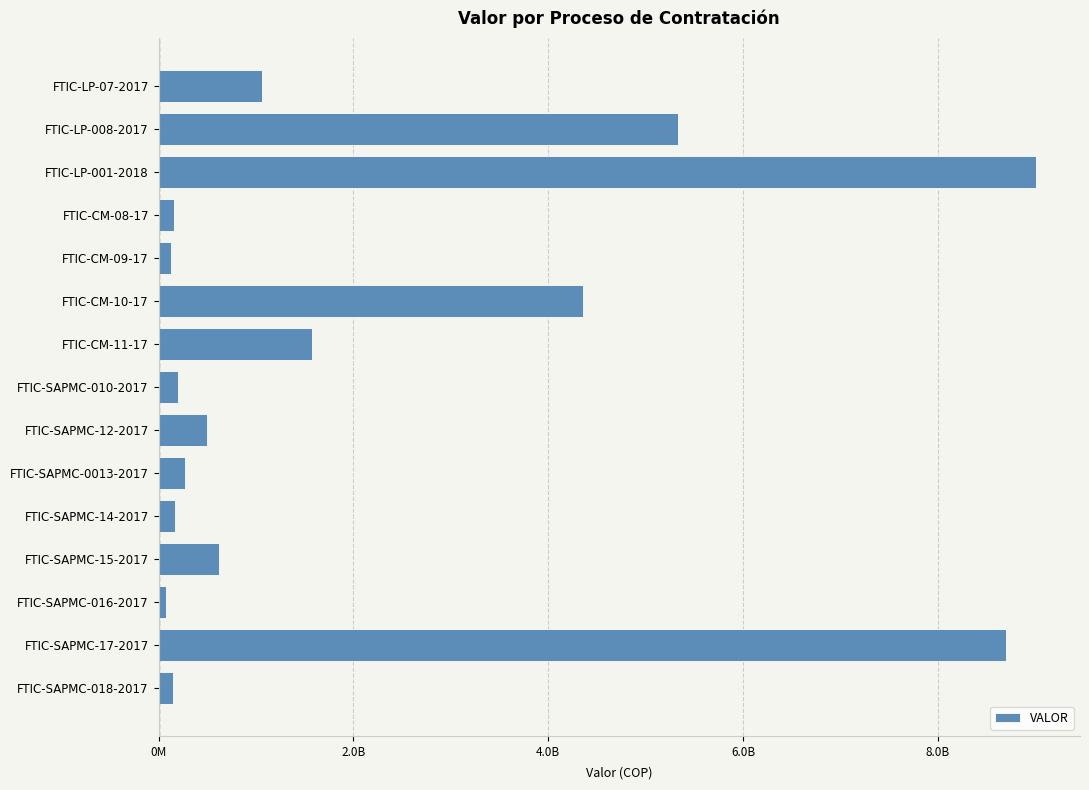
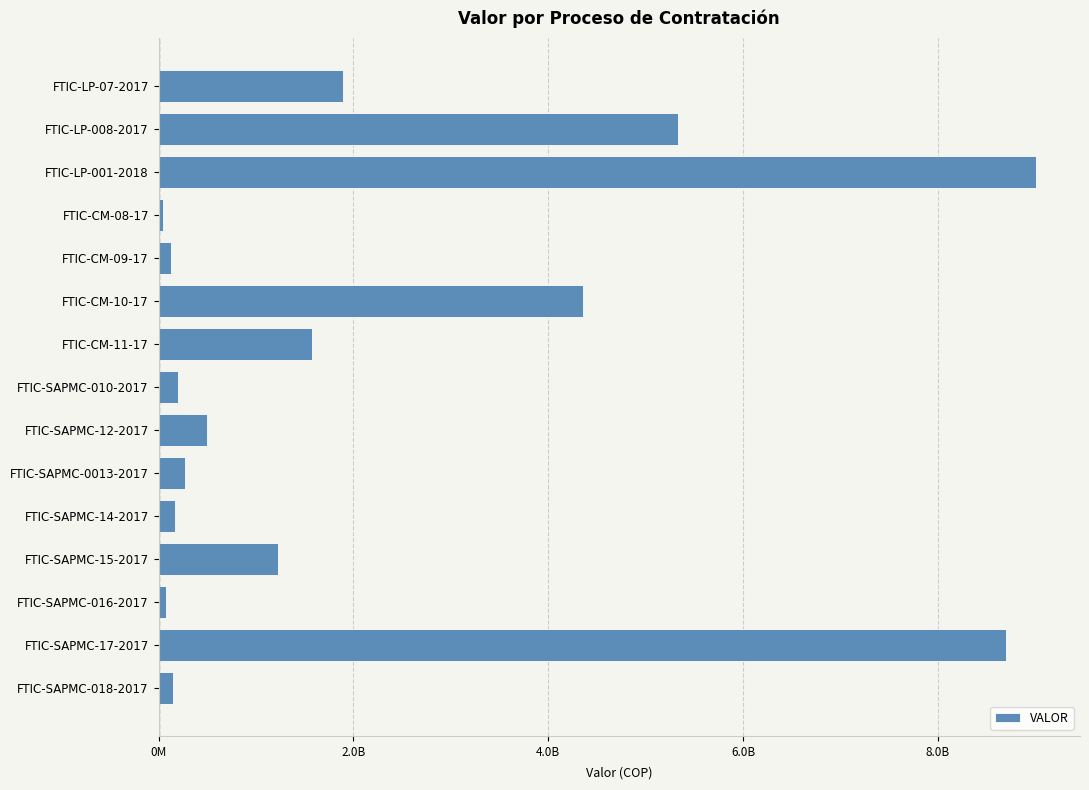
FTIC-LP-07-2017: 1100000000 -> 1900000000
FTIC-CM-08-17: 200000000 -> 0
FTIC-SAPMC-15-2017: 600000000 -> 1200000000
